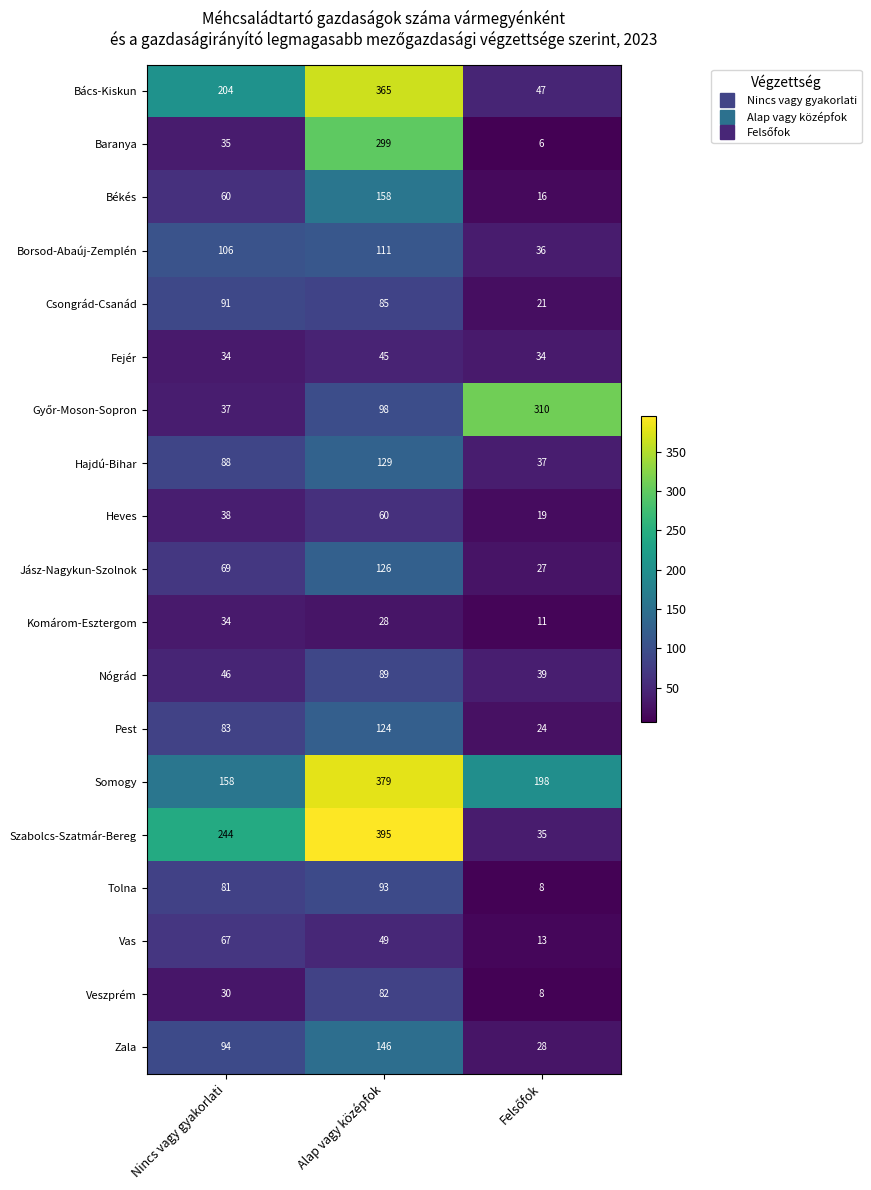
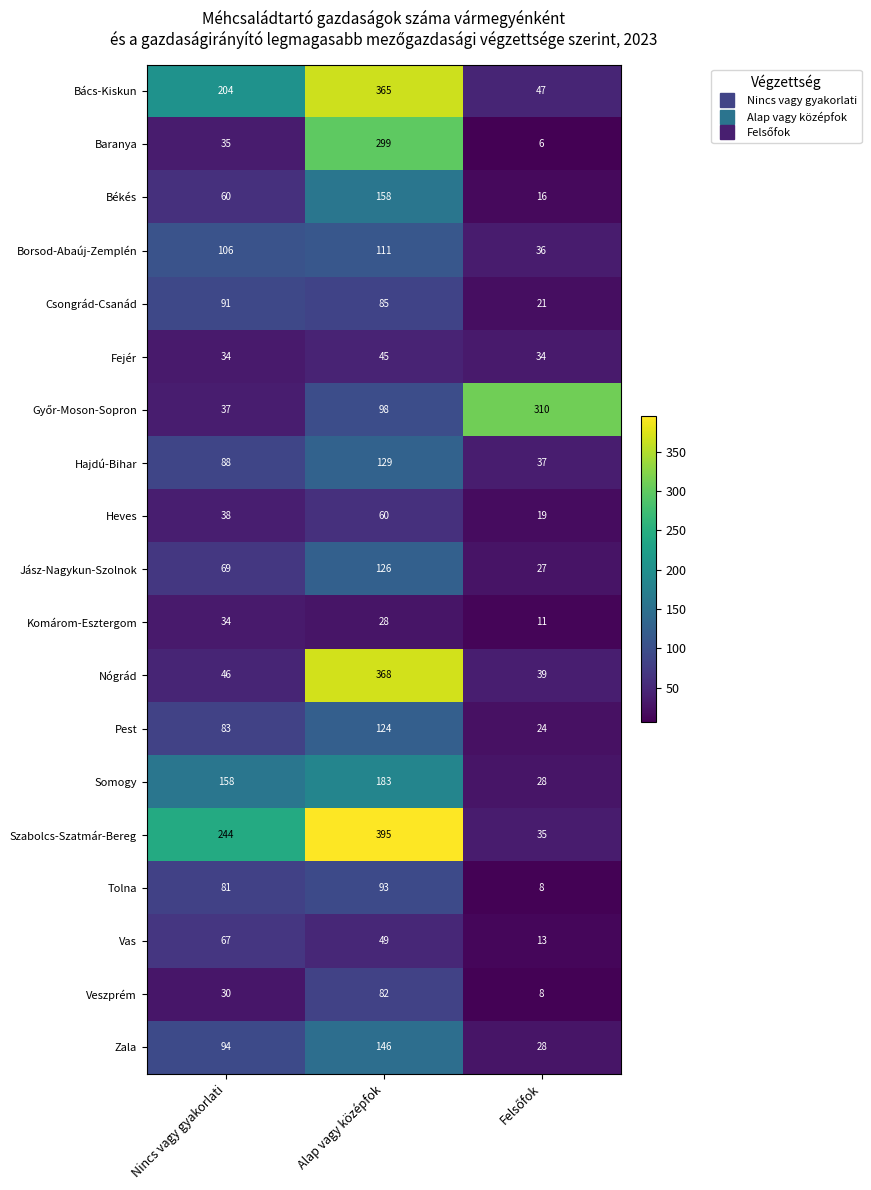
Nógrád, Alap vagy középfok: 89 -> 368
Somogy, Alap vagy középfok: 379 -> 183
Somogy, Felsőfok: 198 -> 28
